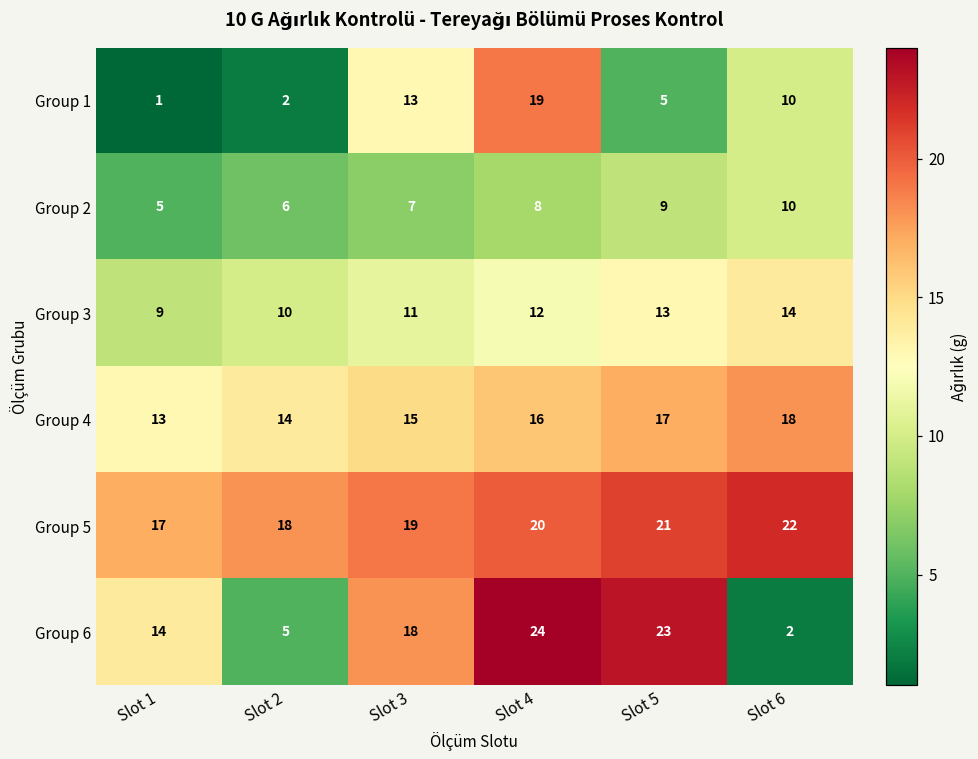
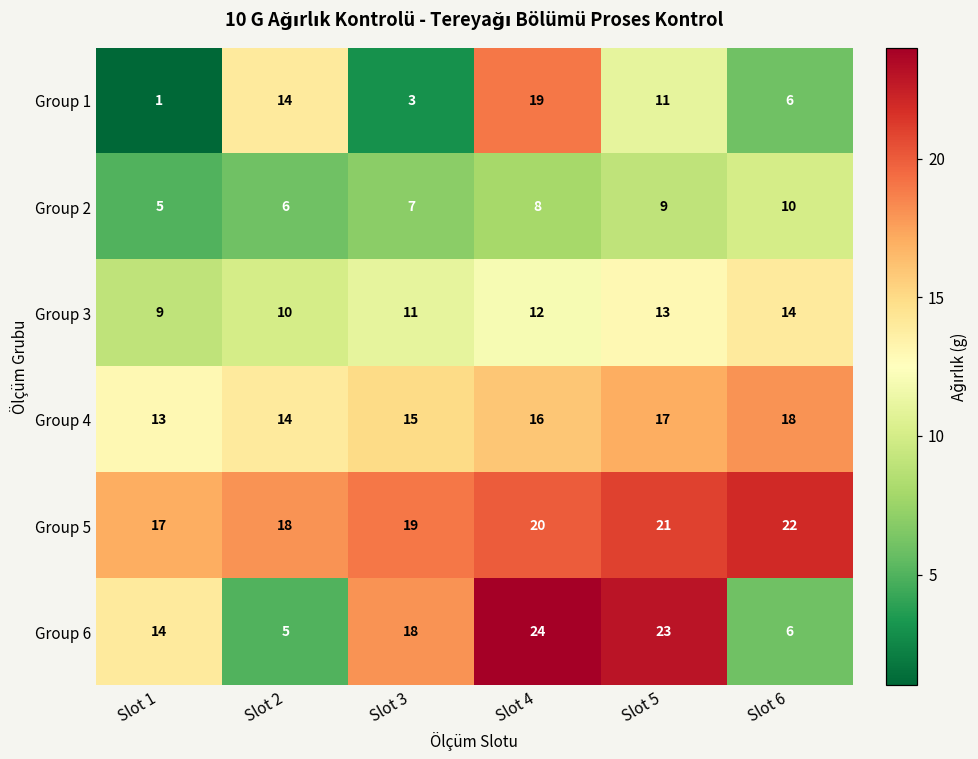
Group 1, Slot 2: 2 -> 14
Group 1, Slot 3: 13 -> 3
Group 1, Slot 5: 5 -> 11
Group 1, Slot 6: 10 -> 6
Group 6, Slot 6: 2 -> 6
